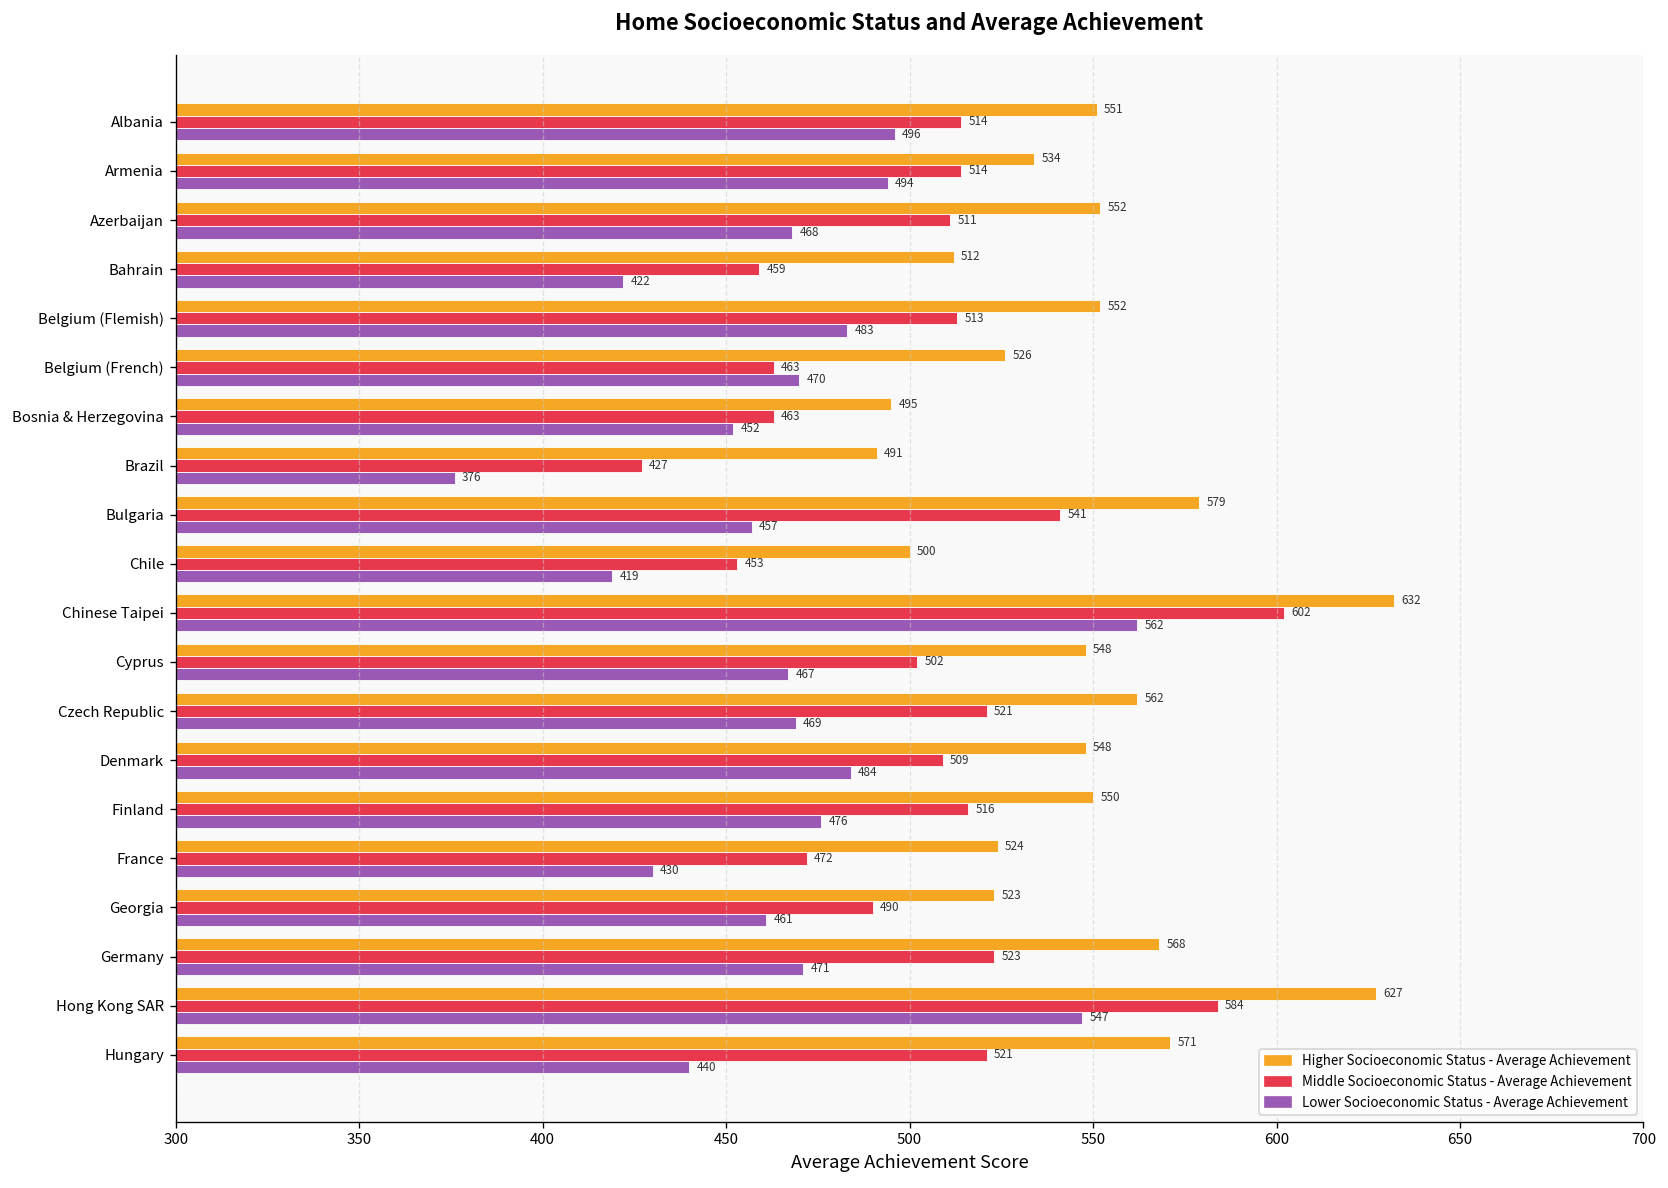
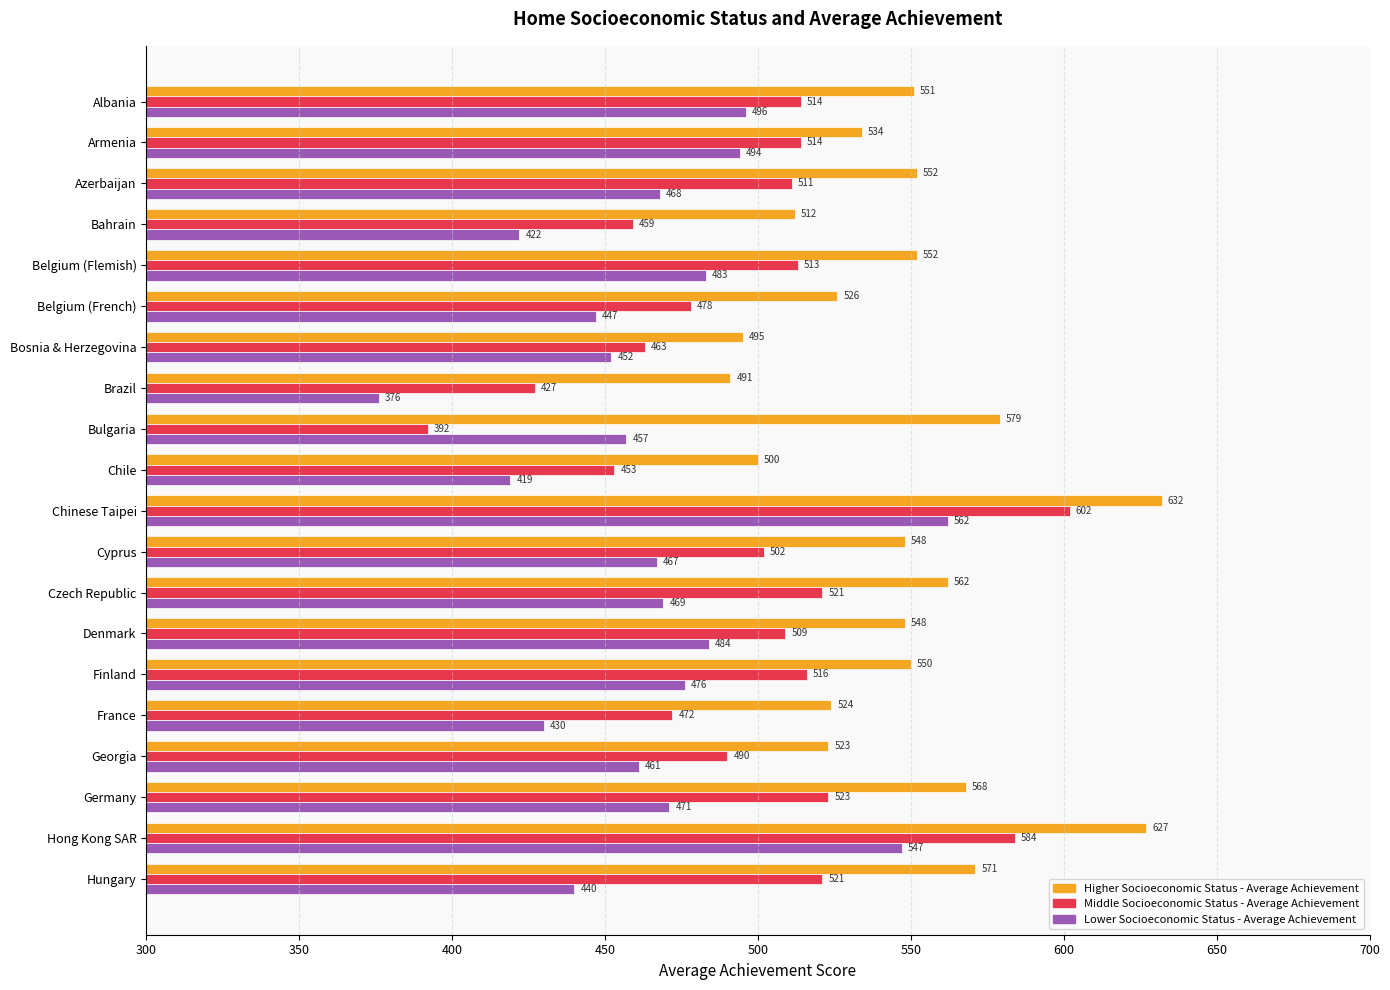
Middle Socioeconomic Status - Average Achievement, Belgium (French): 463 -> 478
Lower Socioeconomic Status - Average Achievement, Belgium (French): 470 -> 447
Middle Socioeconomic Status - Average Achievement, Bulgaria: 541 -> 392
